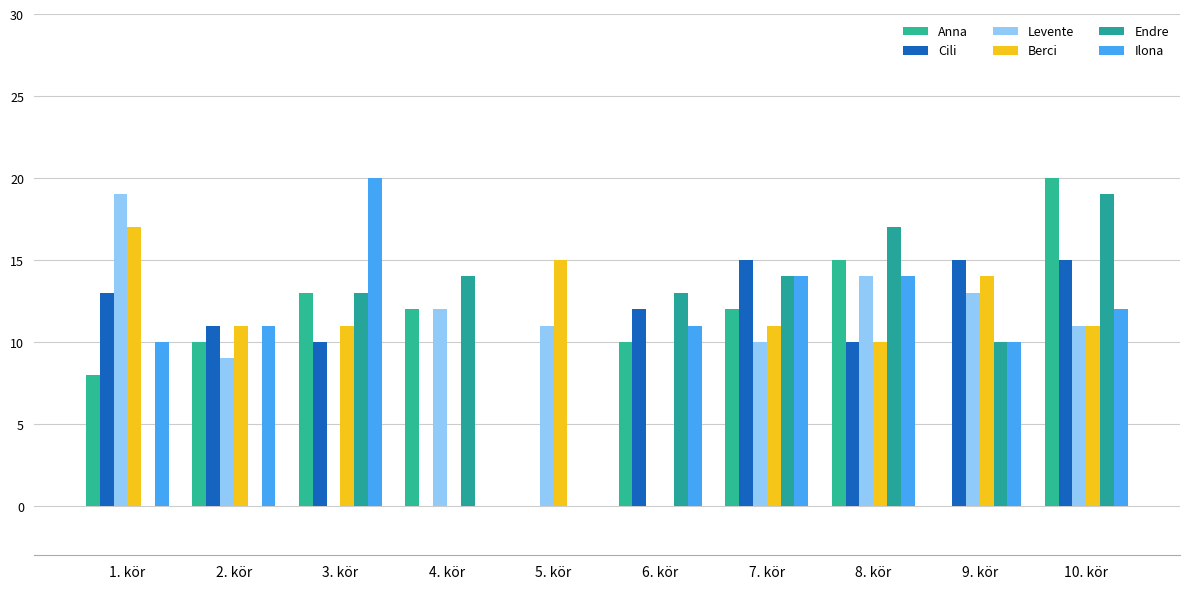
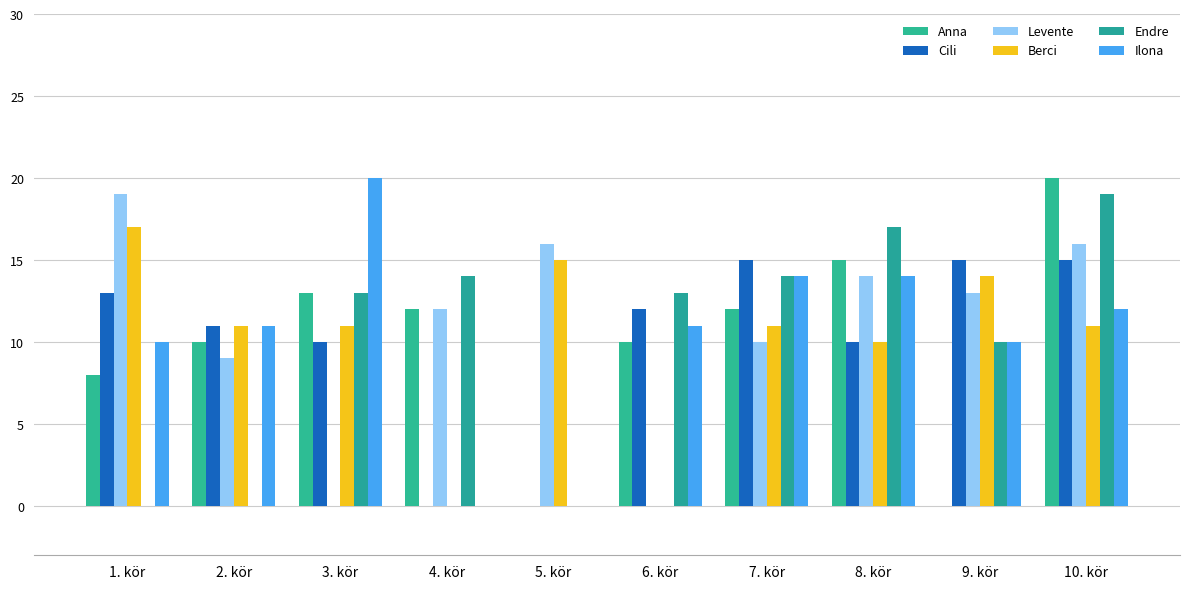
Levente, 5. kör: 11 -> 16
Levente, 10. kör: 11 -> 16
